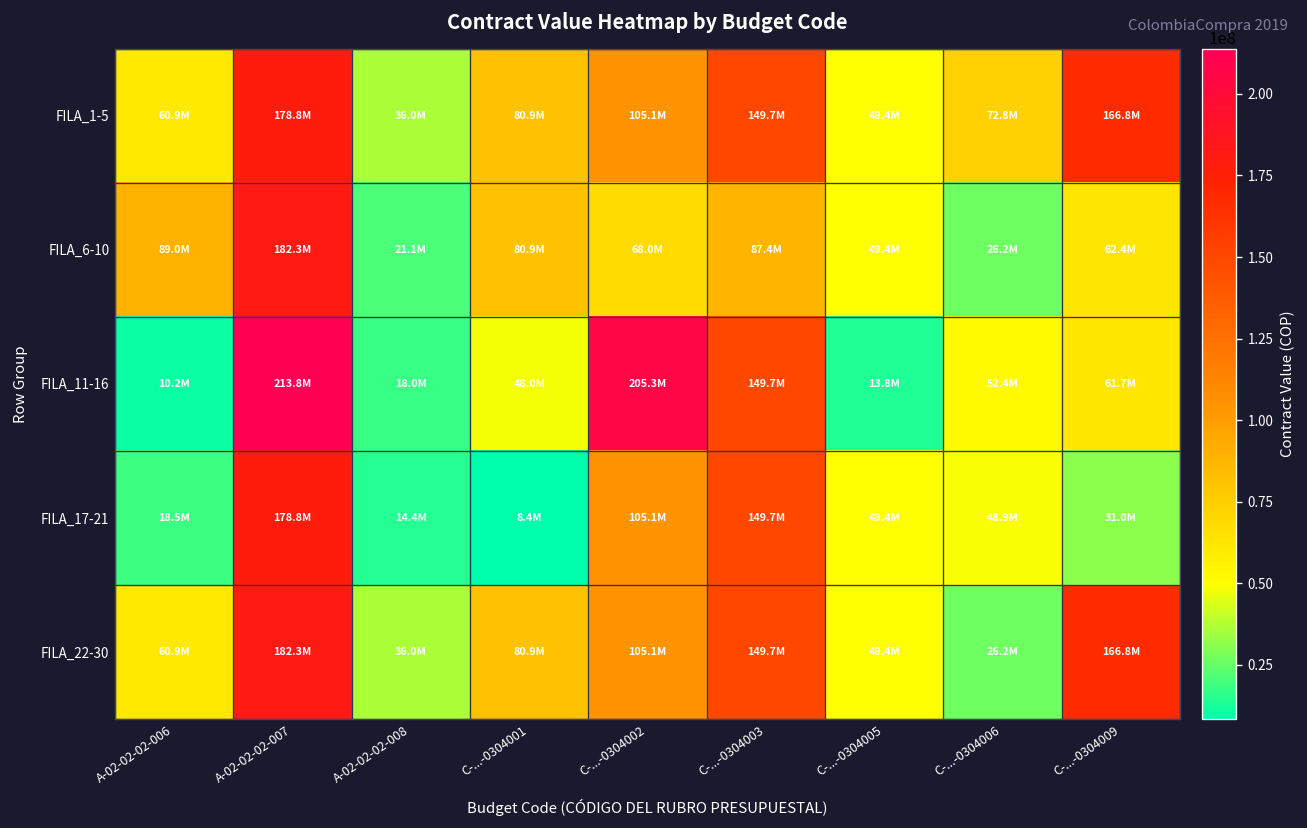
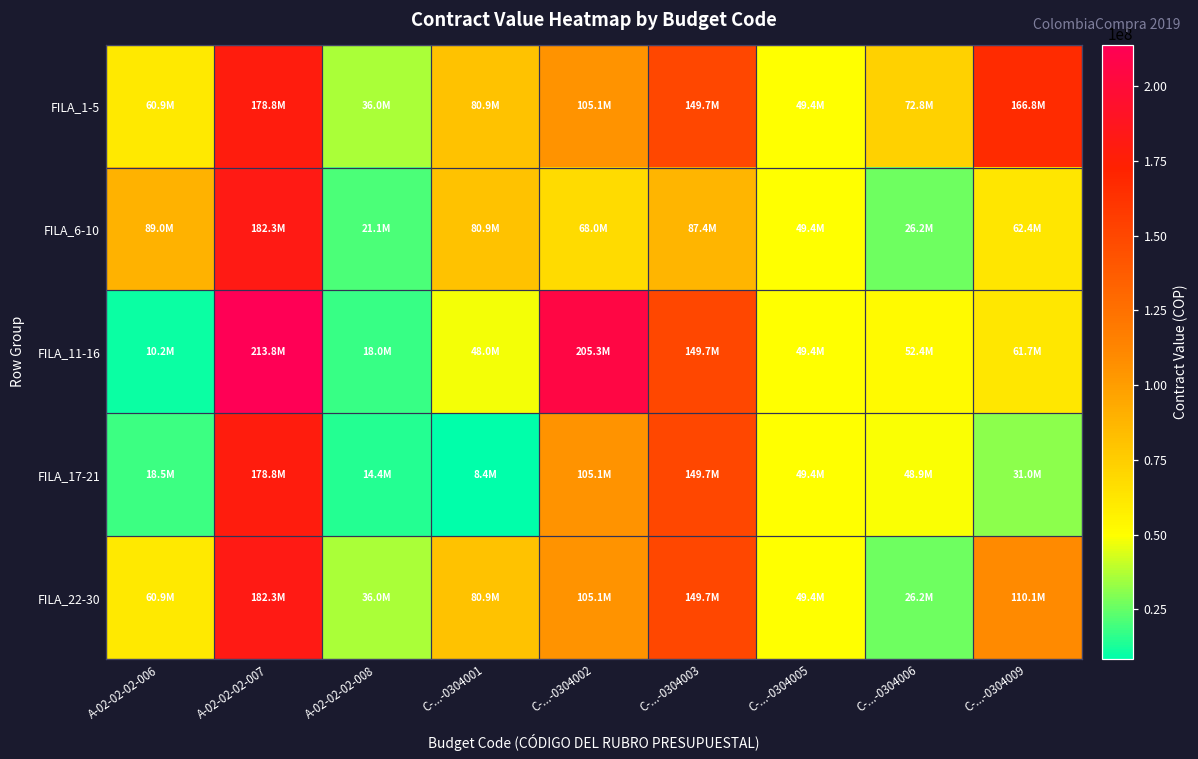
FILA_11-16, C-...-0304005: 13.8M -> 49.4M
FILA_22-30, C-...-0304009: 166.8M -> 110.1M
